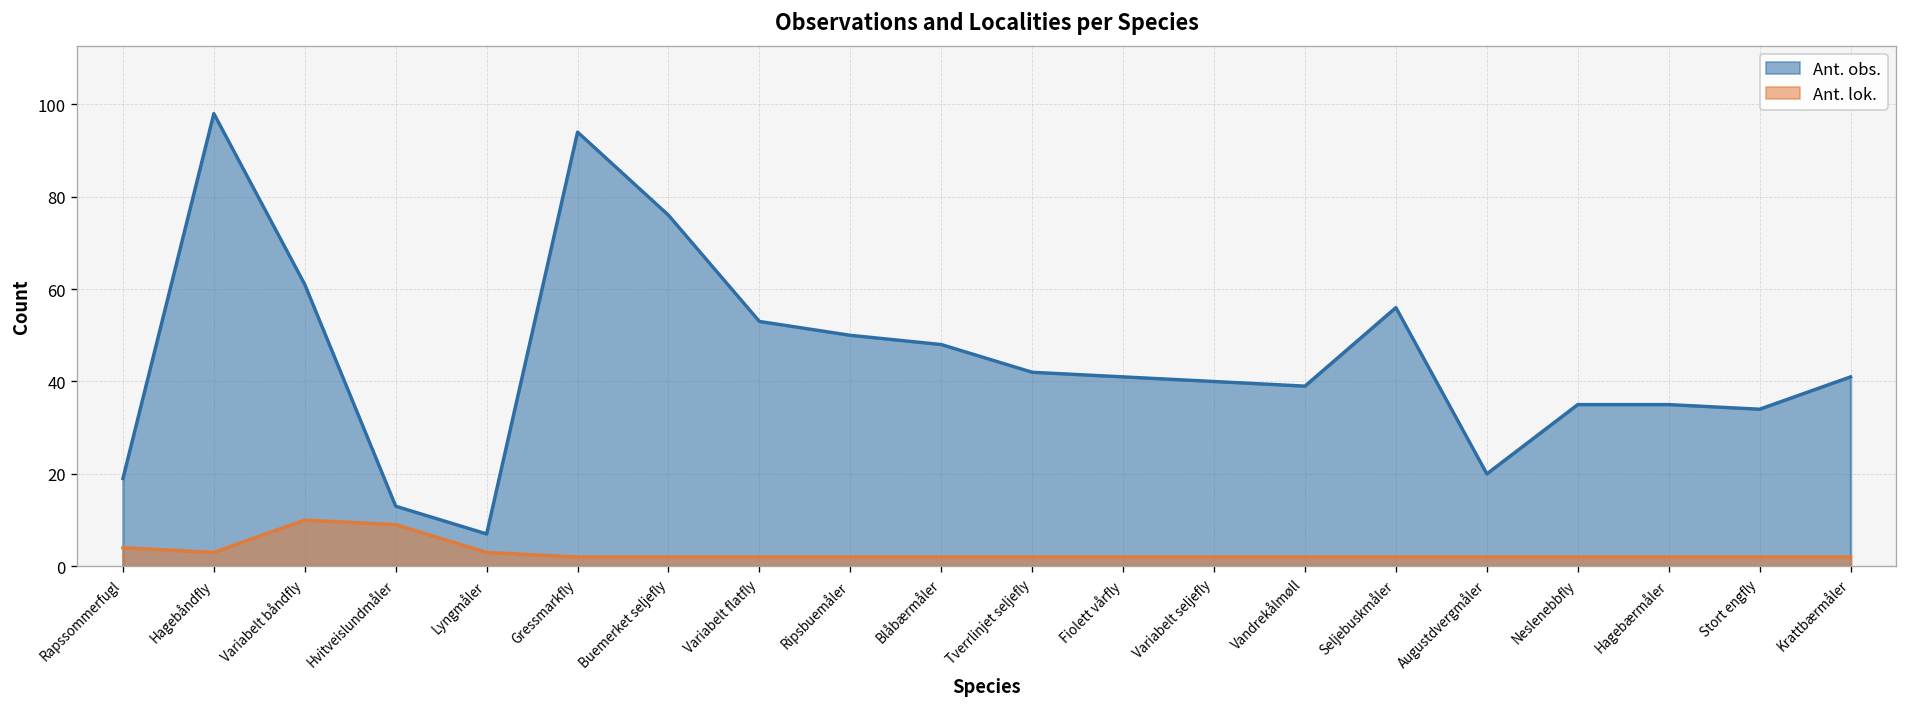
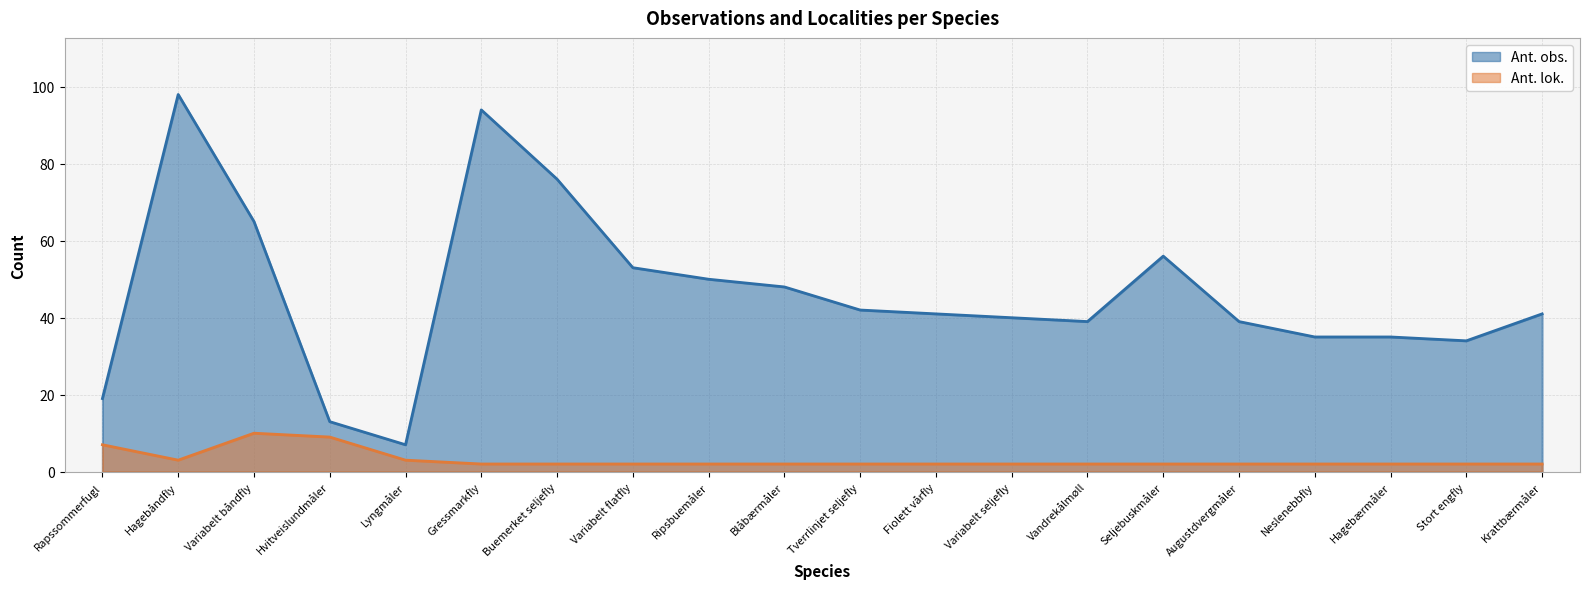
Ant. lok., Rapssommerfugl: 4 -> 7
Ant. obs., Variabelt båndfly: 61 -> 65
Ant. obs., Augustdvergmåler: 20 -> 39
